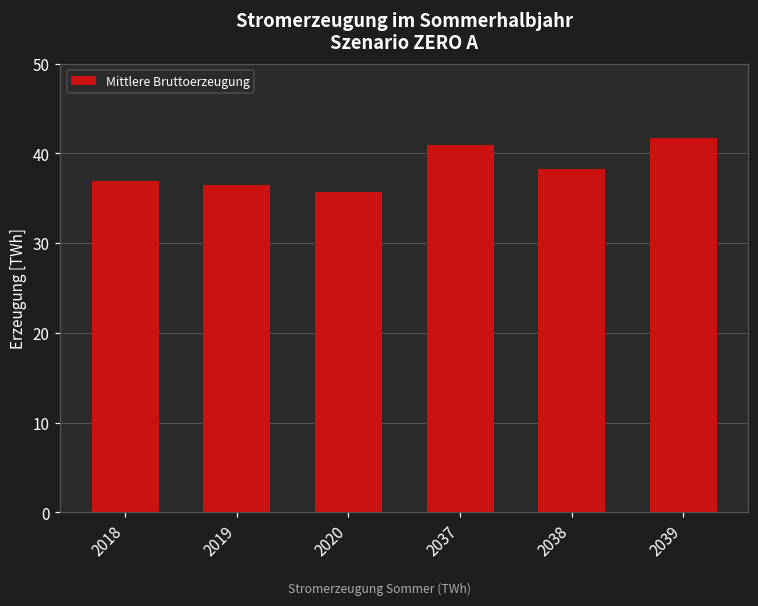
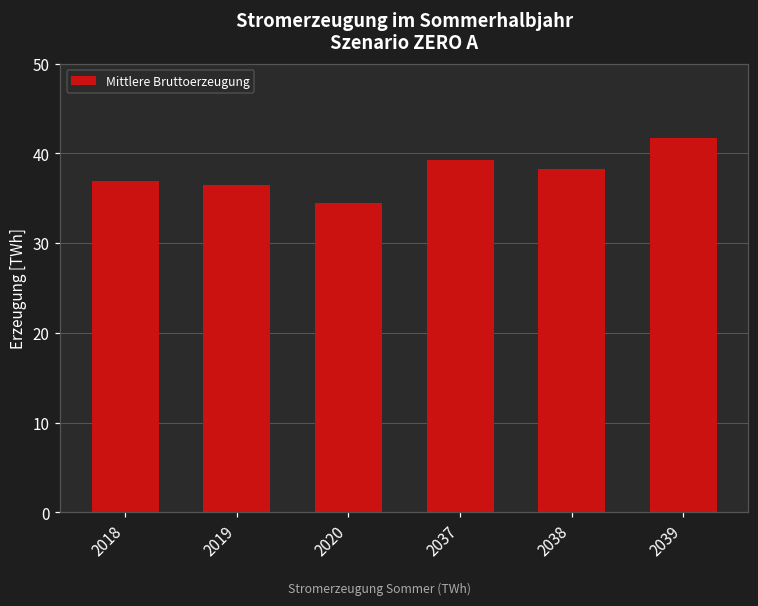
2020: 36 -> 34
2037: 41 -> 39
